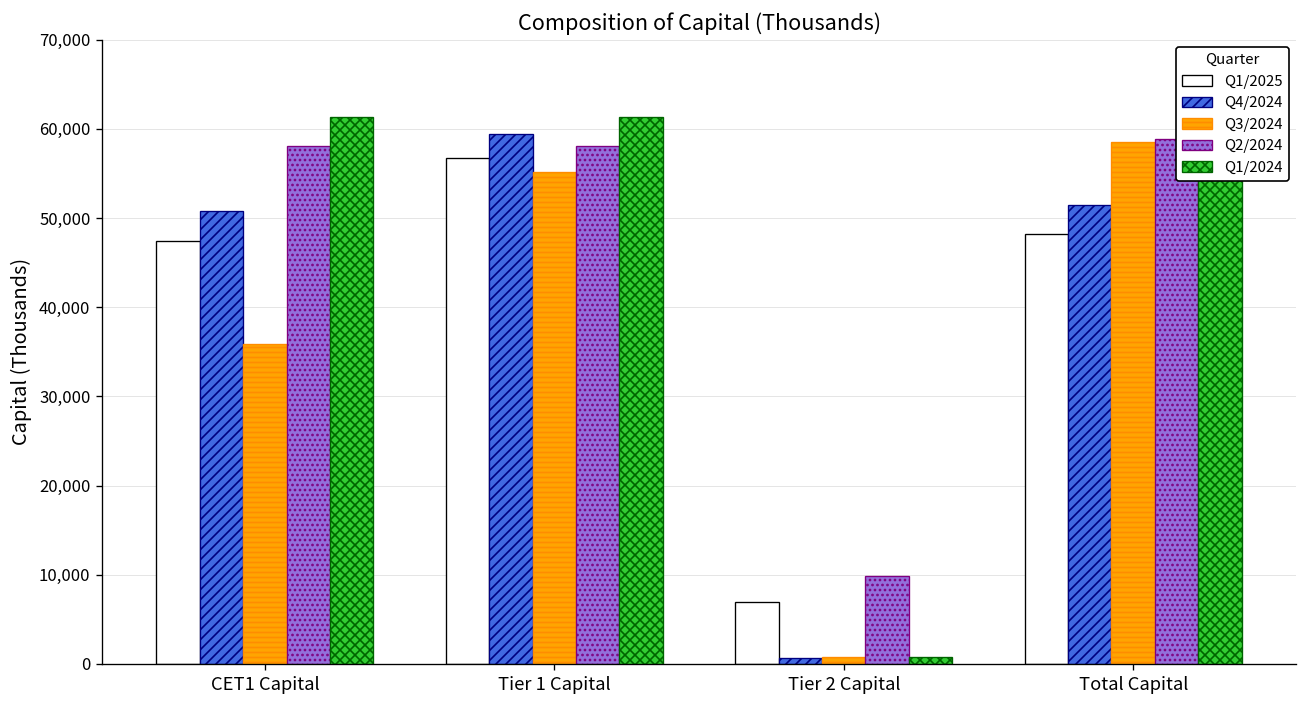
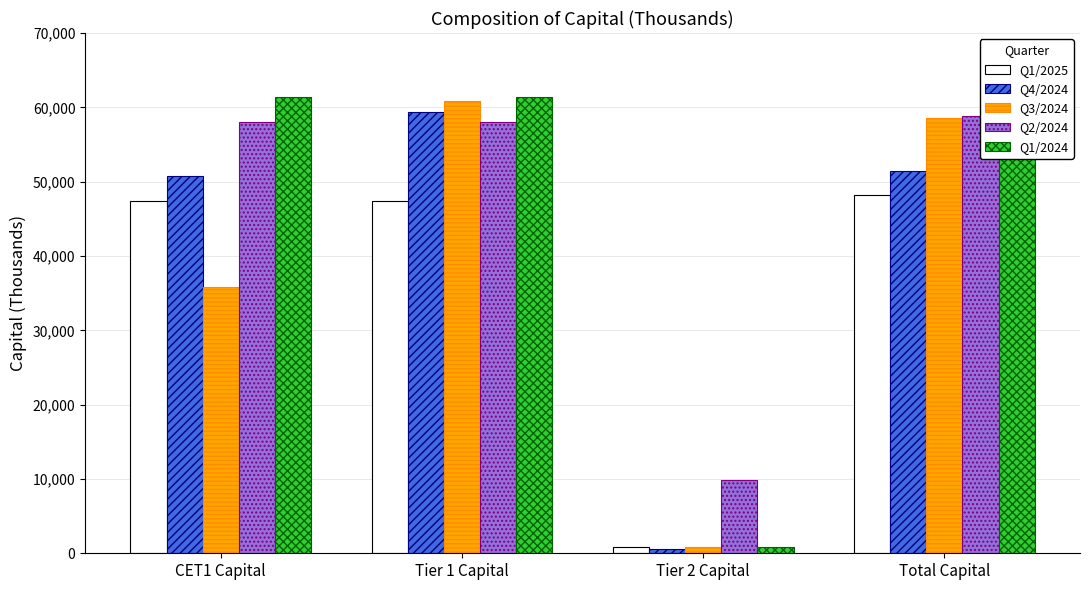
Q1/2025, Tier 1 Capital: 57,000 -> 47,000
Q3/2024, Tier 1 Capital: 55,000 -> 61,000
Q1/2025, Tier 2 Capital: 7,000 -> 1,000
